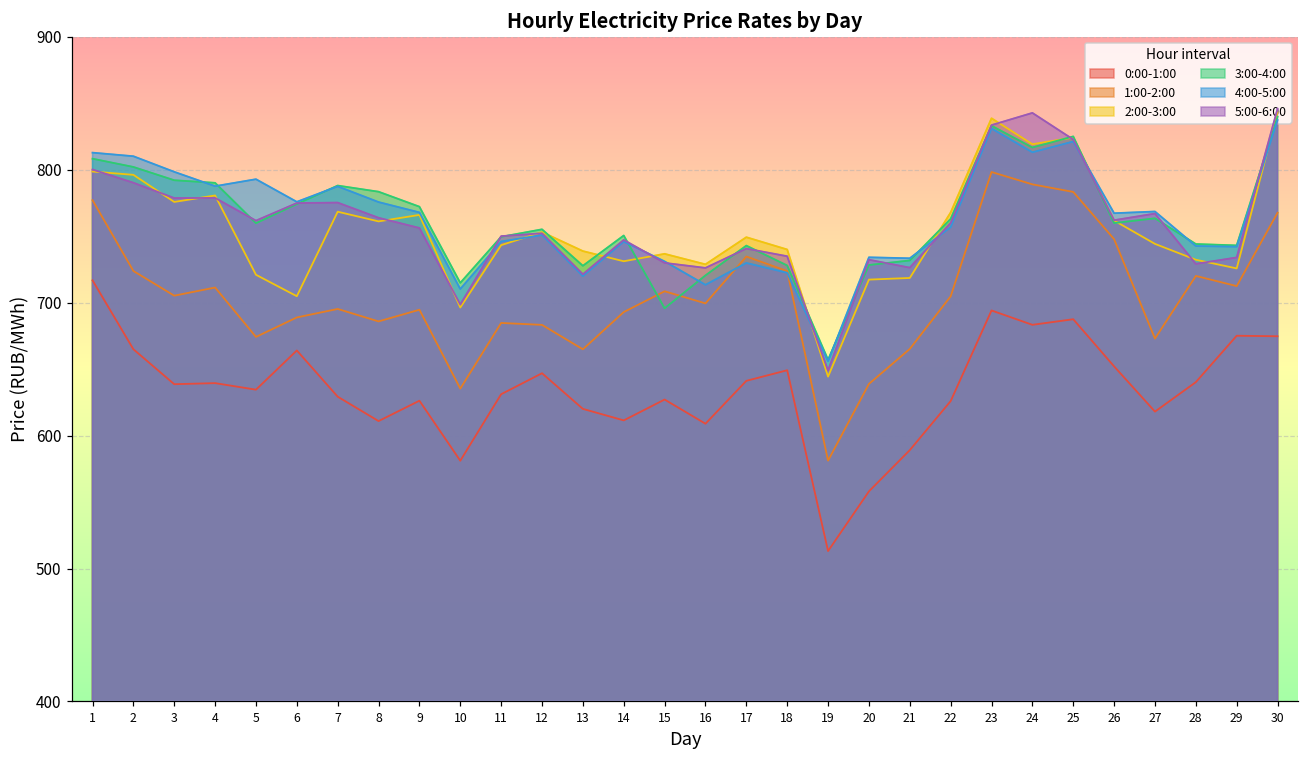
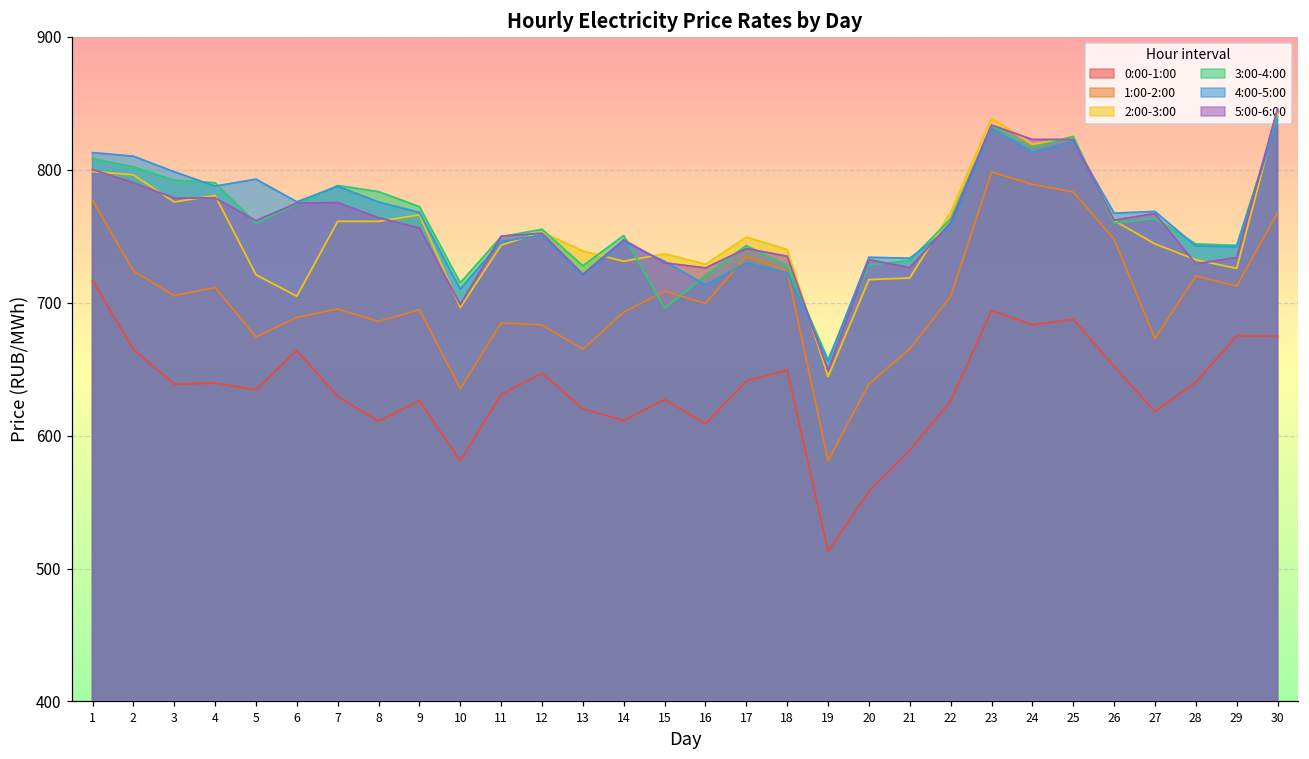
2:00-3:00, 7: 768 -> 761
5:00-6:00, 24: 843 -> 823
